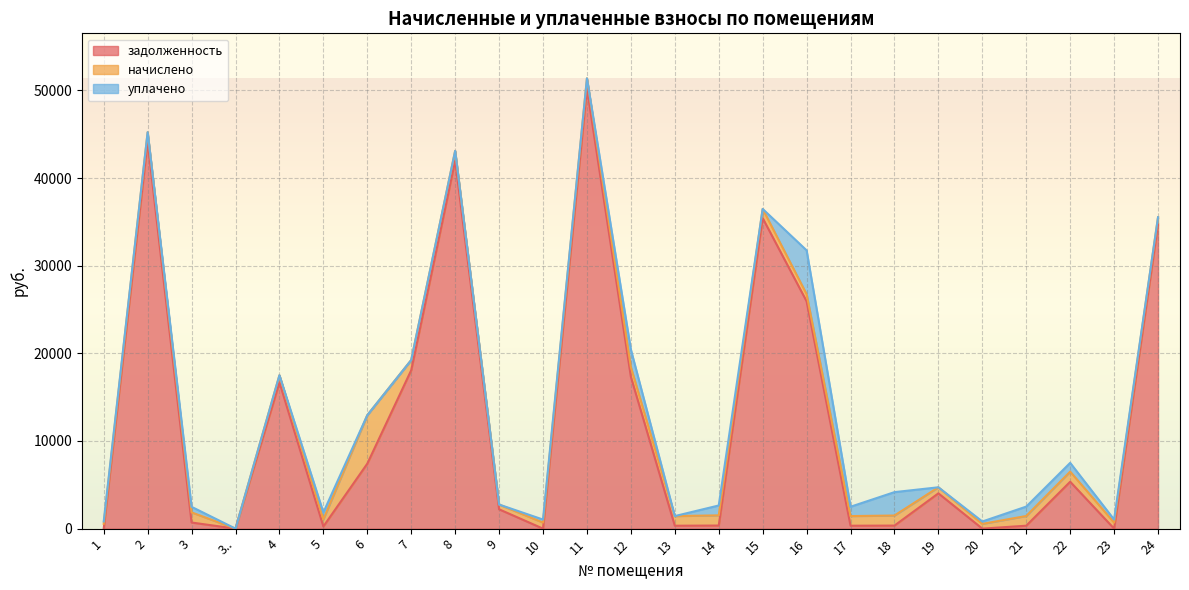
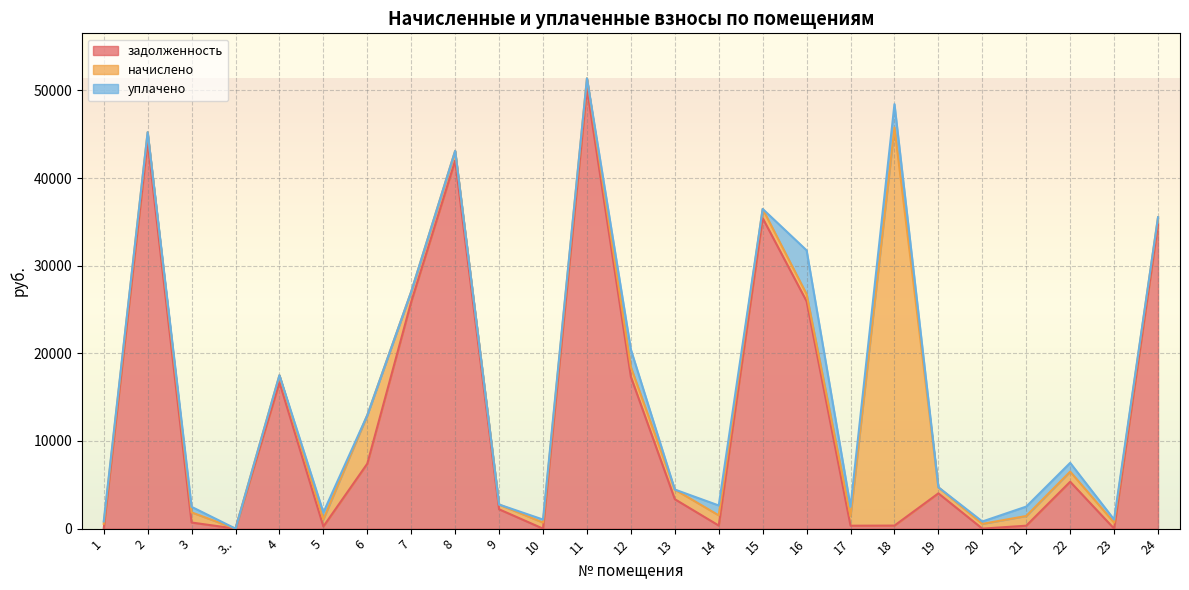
задолженность, 7: 18000 -> 26000
задолженность, 13: 0 -> 3000
начислено, 18: 1000 -> 45000
